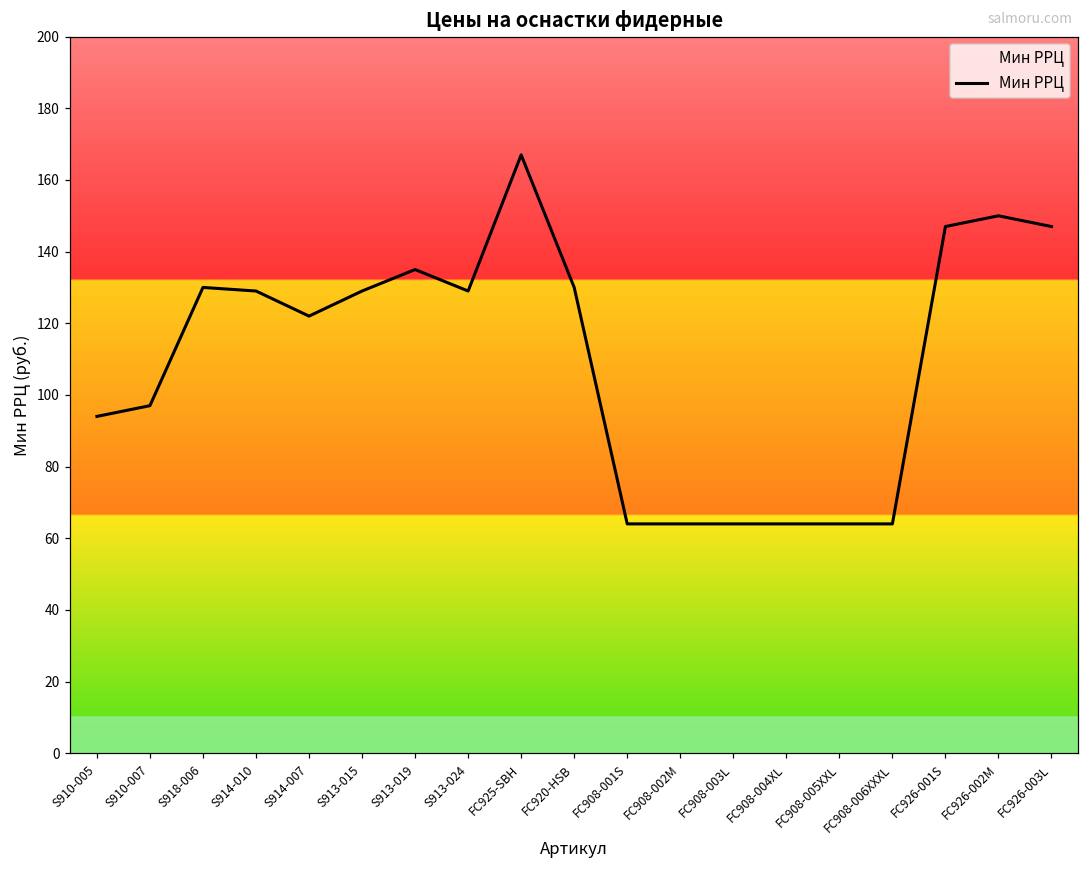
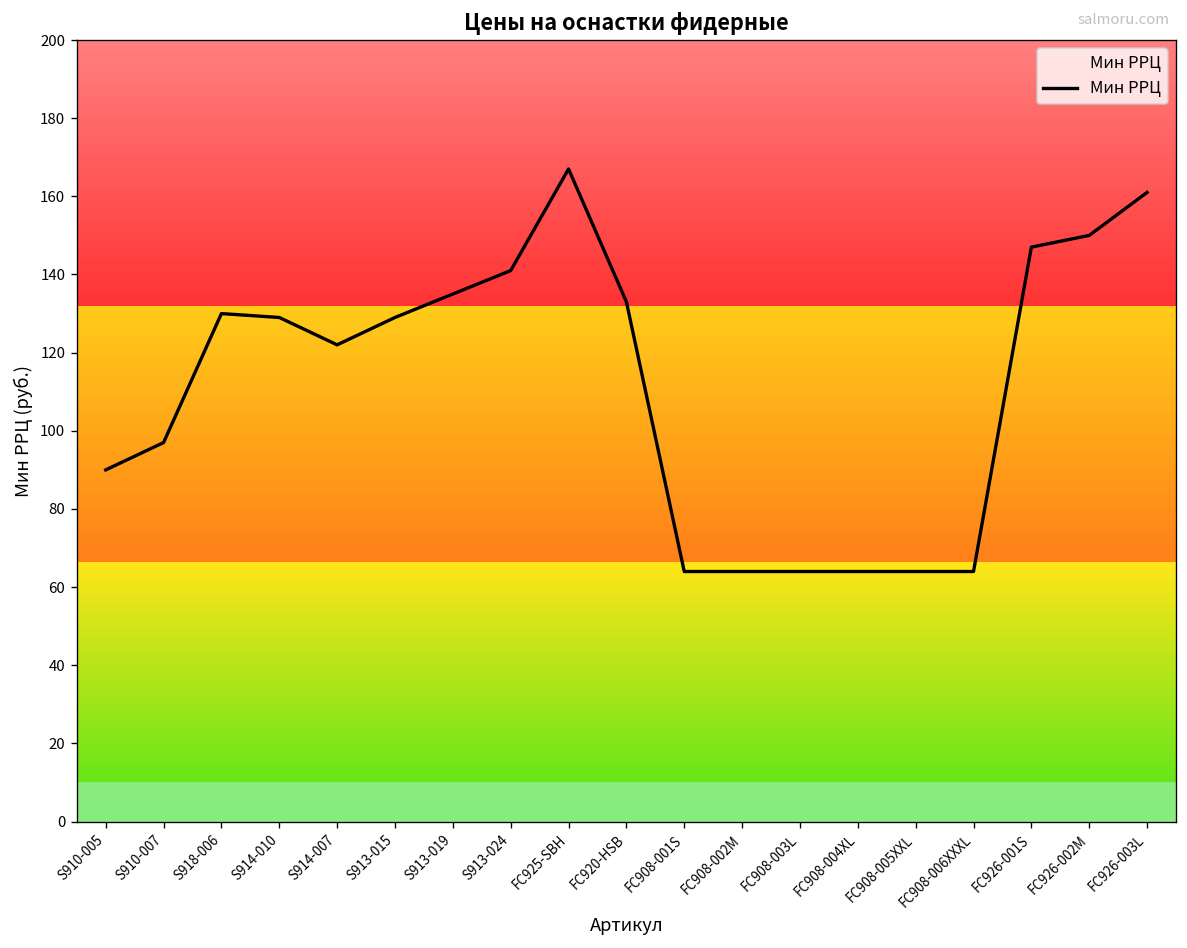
S910-005: 94 -> 90
S913-024: 129 -> 141
FC920-HSB: 130 -> 133
FC926-003L: 147 -> 161
